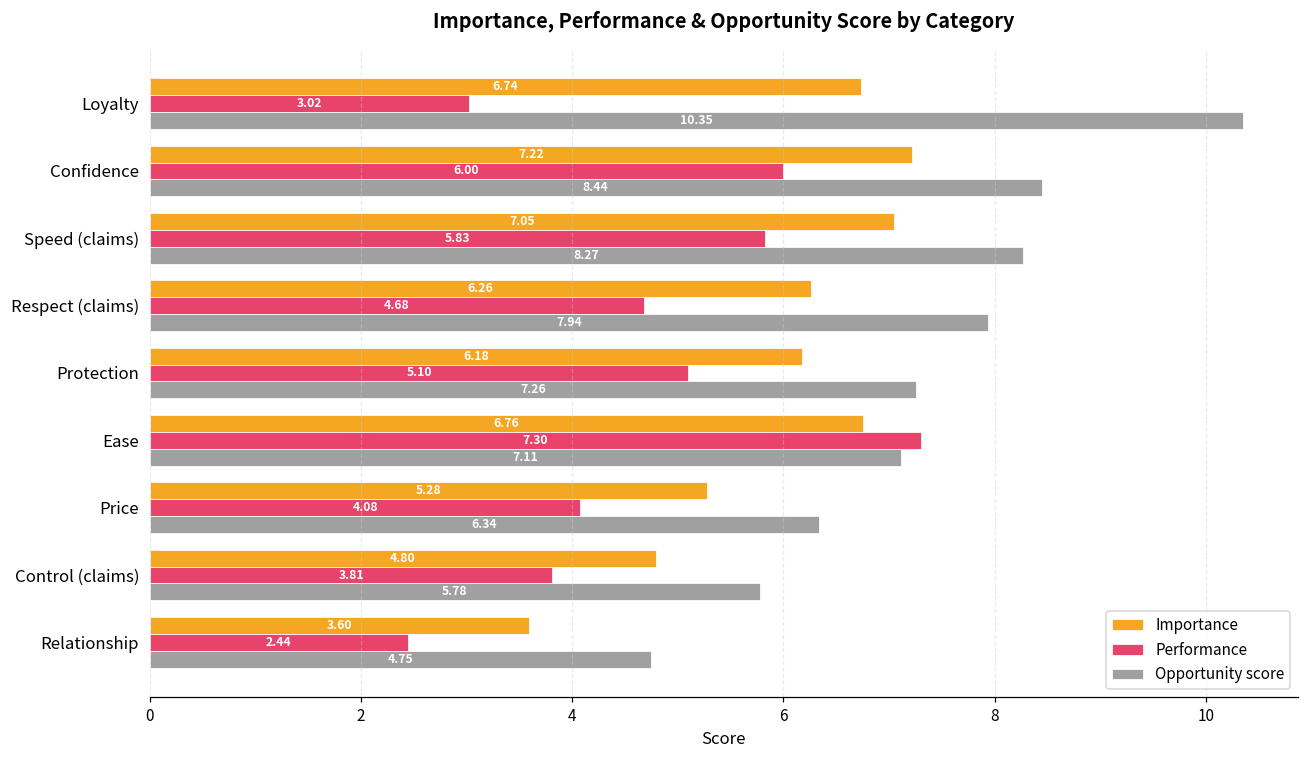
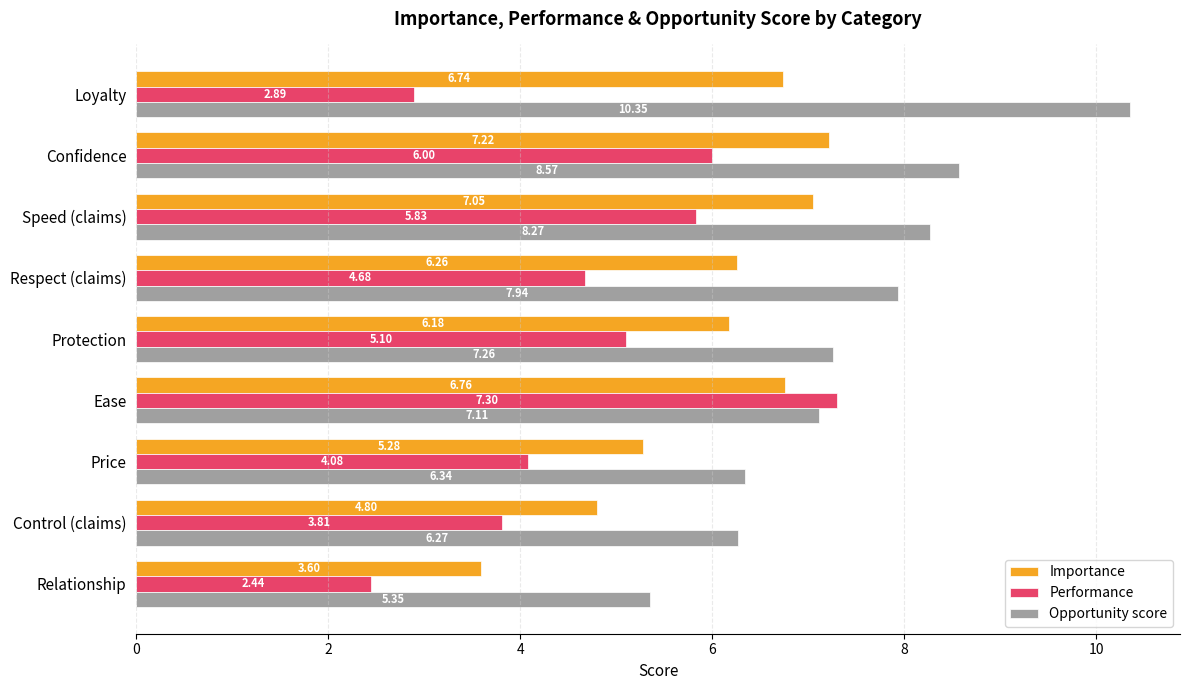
Performance, Loyalty: 3.02 -> 2.89
Opportunity score, Confidence: 8.44 -> 8.57
Opportunity score, Control (claims): 5.78 -> 6.27
Opportunity score, Relationship: 4.75 -> 5.35
